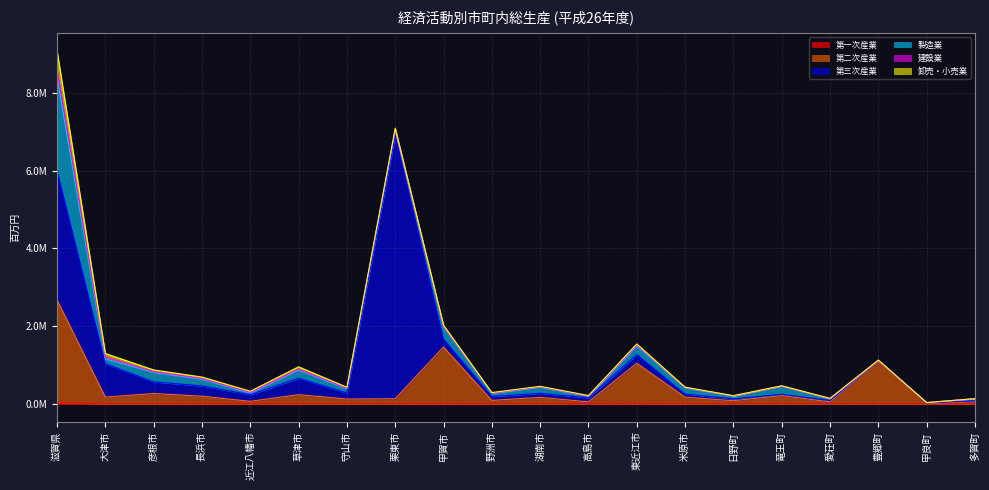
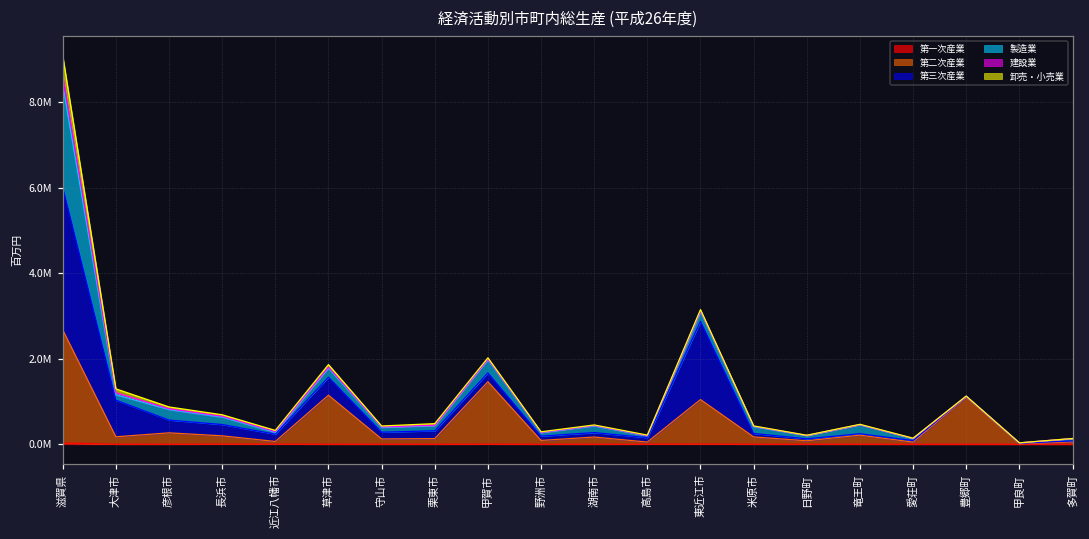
第二次産業, 草津市: 200000 -> 1100000
第三次産業, 栗東市: 6800000 -> 200000
第三次産業, 東近江市: 200000 -> 1800000
